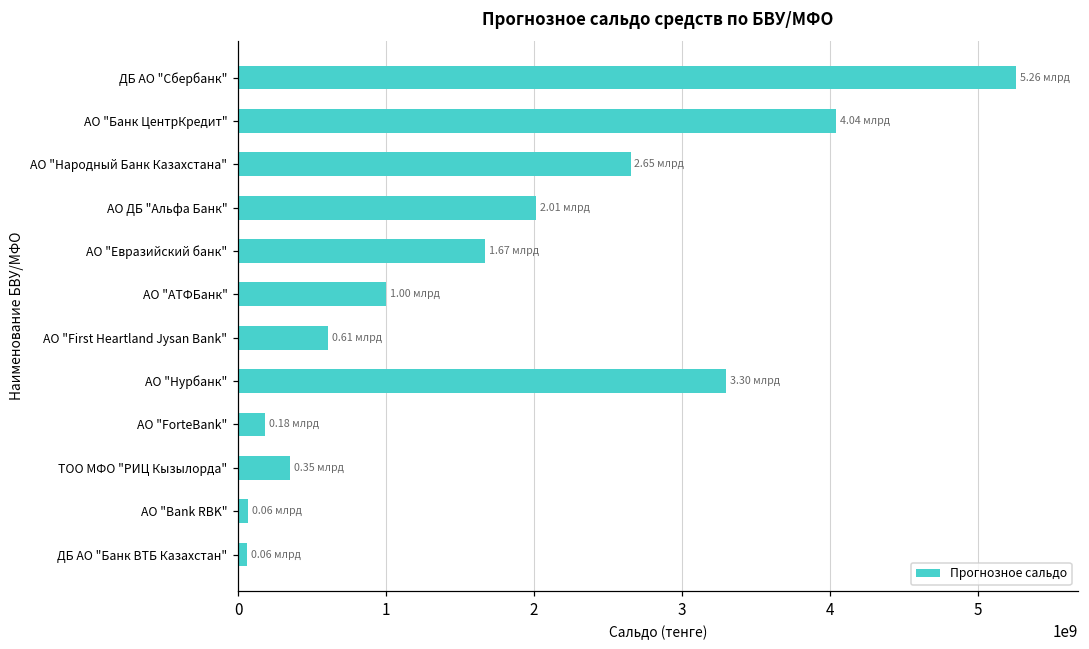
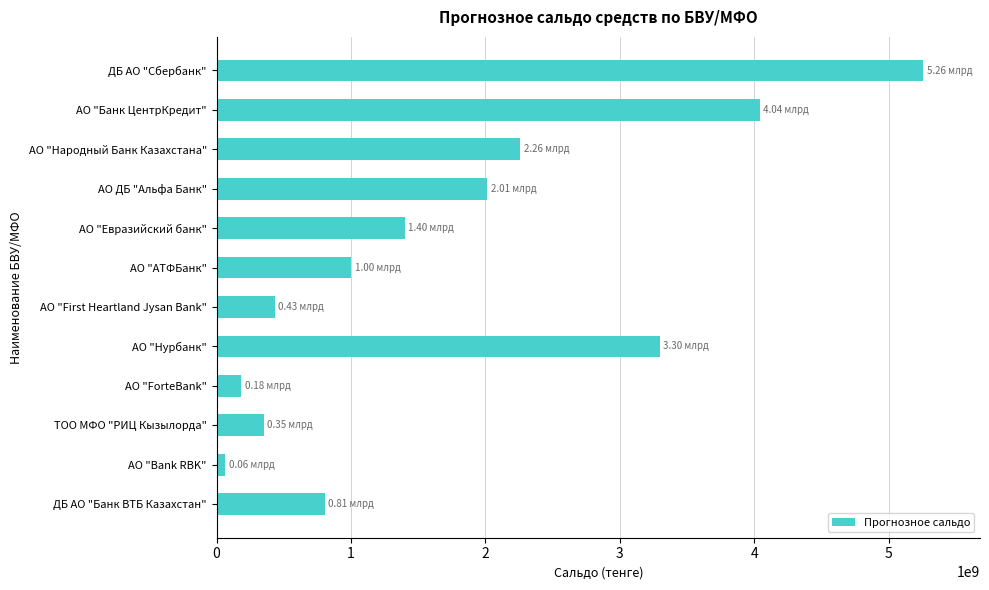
АО "Народный Банк Казахстана": 2.65 -> 2.26
АО "Евразийский банк": 1.67 -> 1.40
АО "First Heartland Jysan Bank": 0.61 -> 0.43
ДБ АО "Банк ВТБ Казахстан": 0.06 -> 0.81
